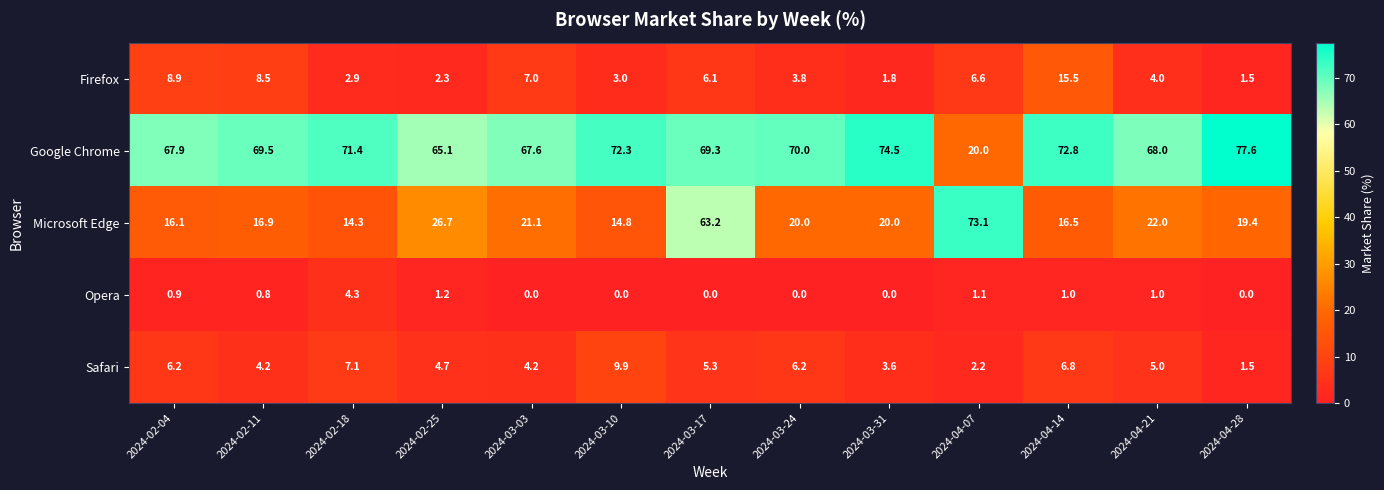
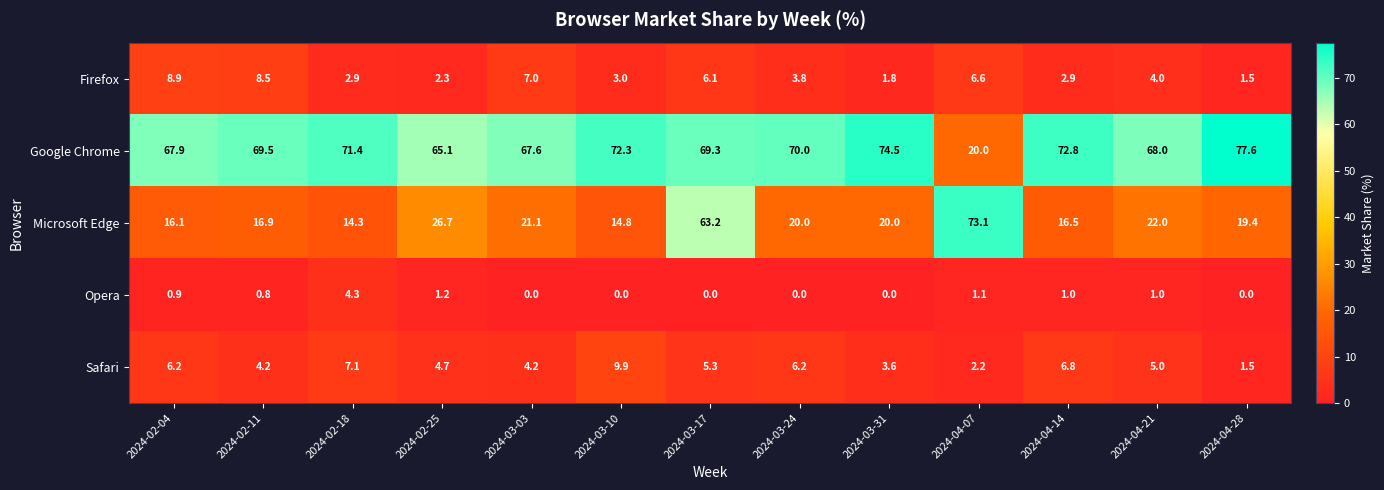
Firefox, 2024-04-14: 15.5 -> 2.9
